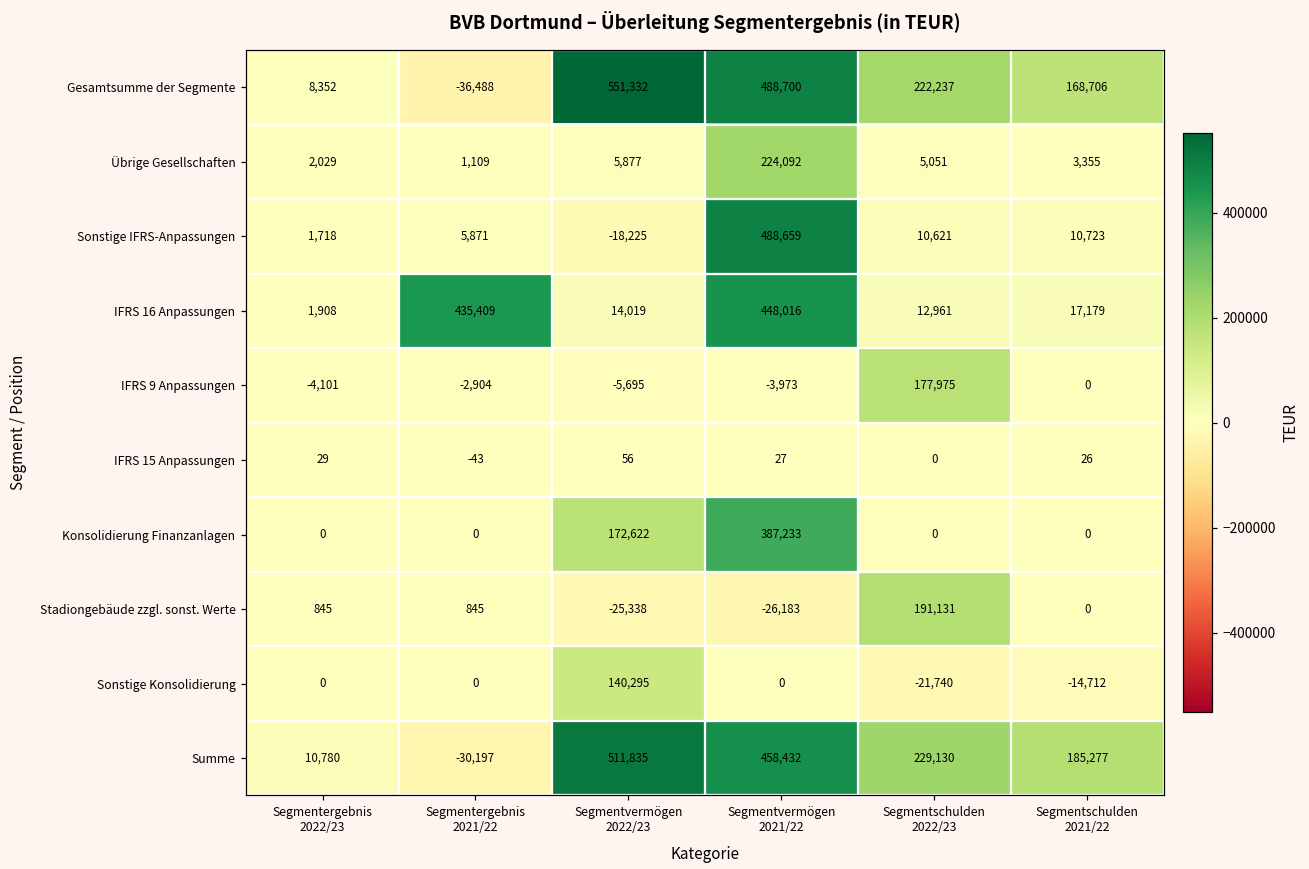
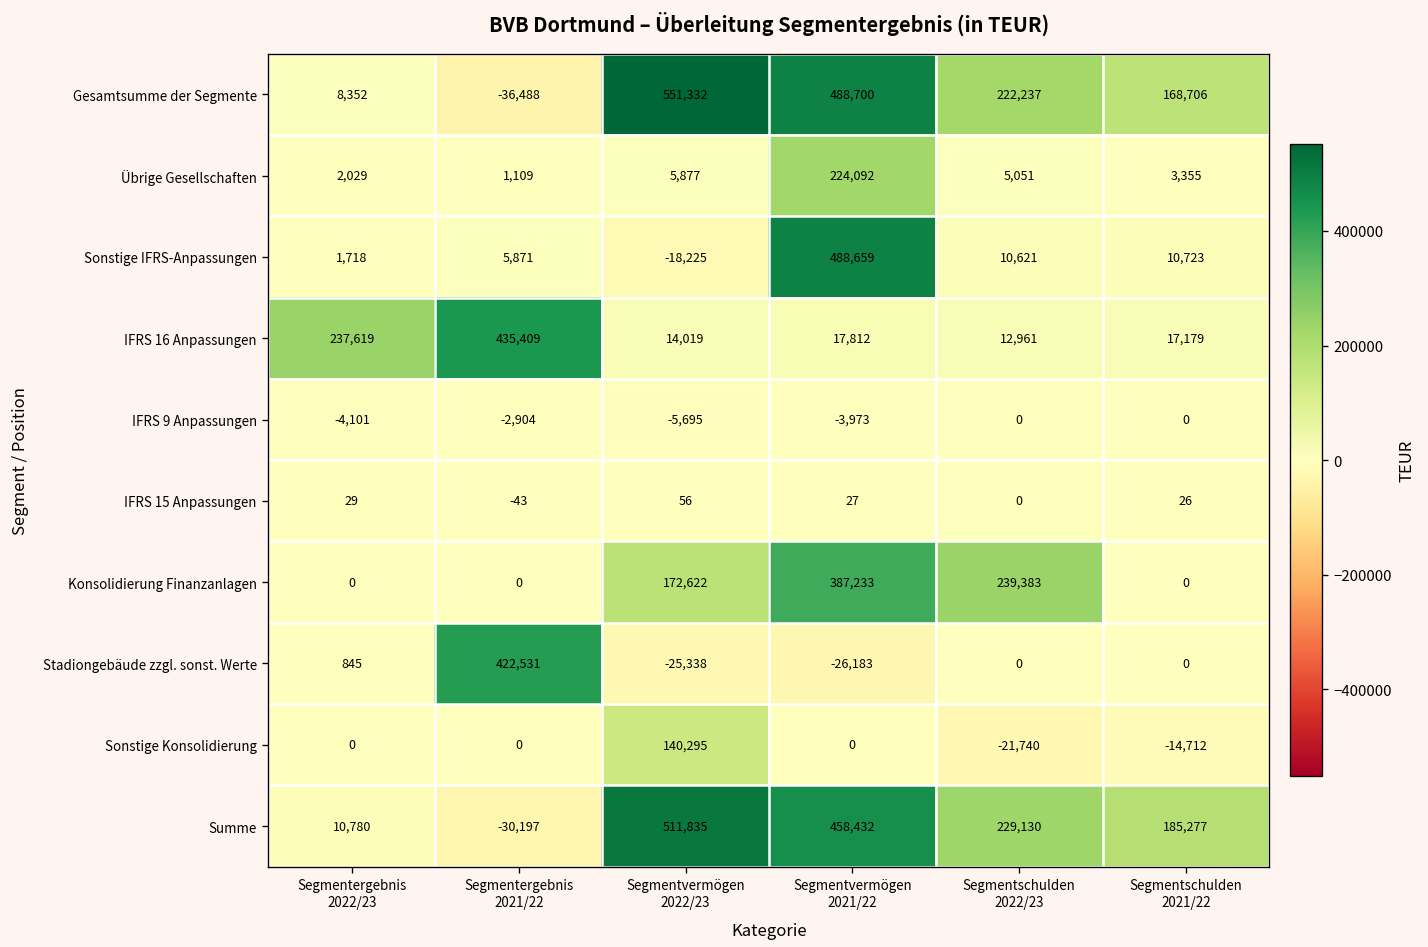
IFRS 16 Anpassungen, Segmentergebnis 2022/23: 1,908 -> 237,619
IFRS 16 Anpassungen, Segmentvermögen 2021/22: 448,016 -> 17,812
IFRS 9 Anpassungen, Segmentschulden 2022/23: 177,975 -> 0
Konsolidierung Finanzanlagen, Segmentschulden 2022/23: 0 -> 239,383
Stadiongebäude zzgl. sonst. Werte, Segmentergebnis 2021/22: 845 -> 422,531
Stadiongebäude zzgl. sonst. Werte, Segmentschulden 2022/23: 191,131 -> 0
